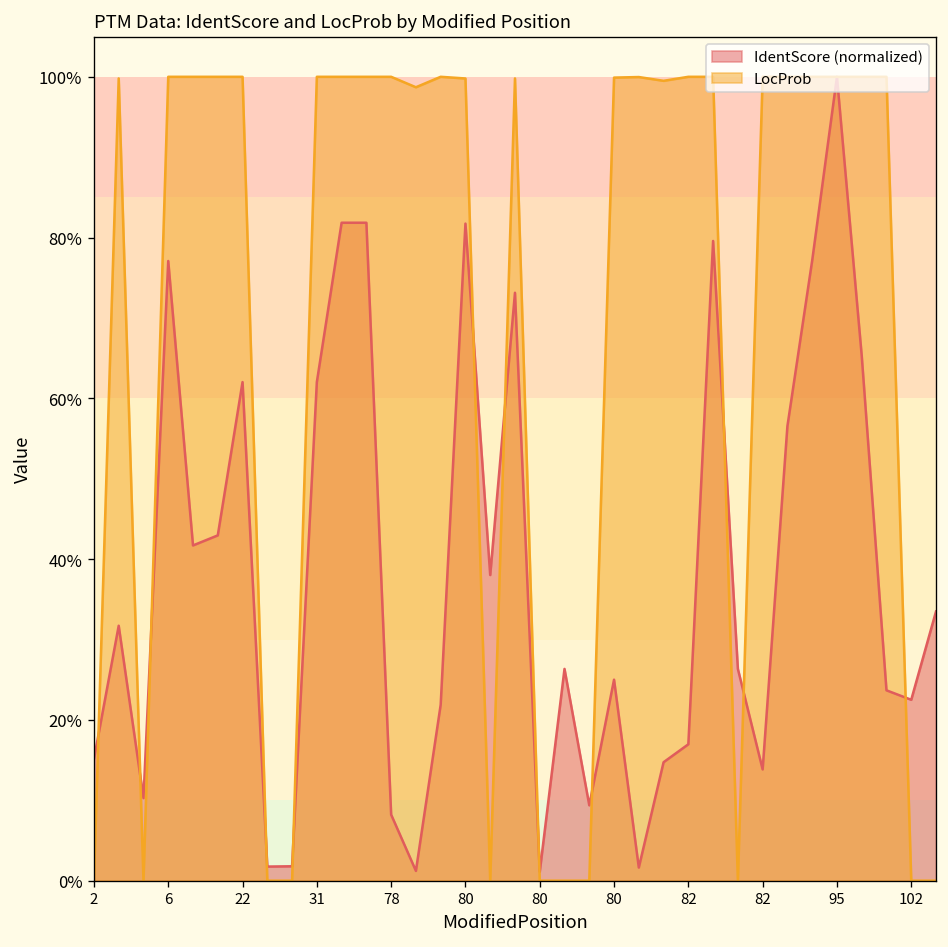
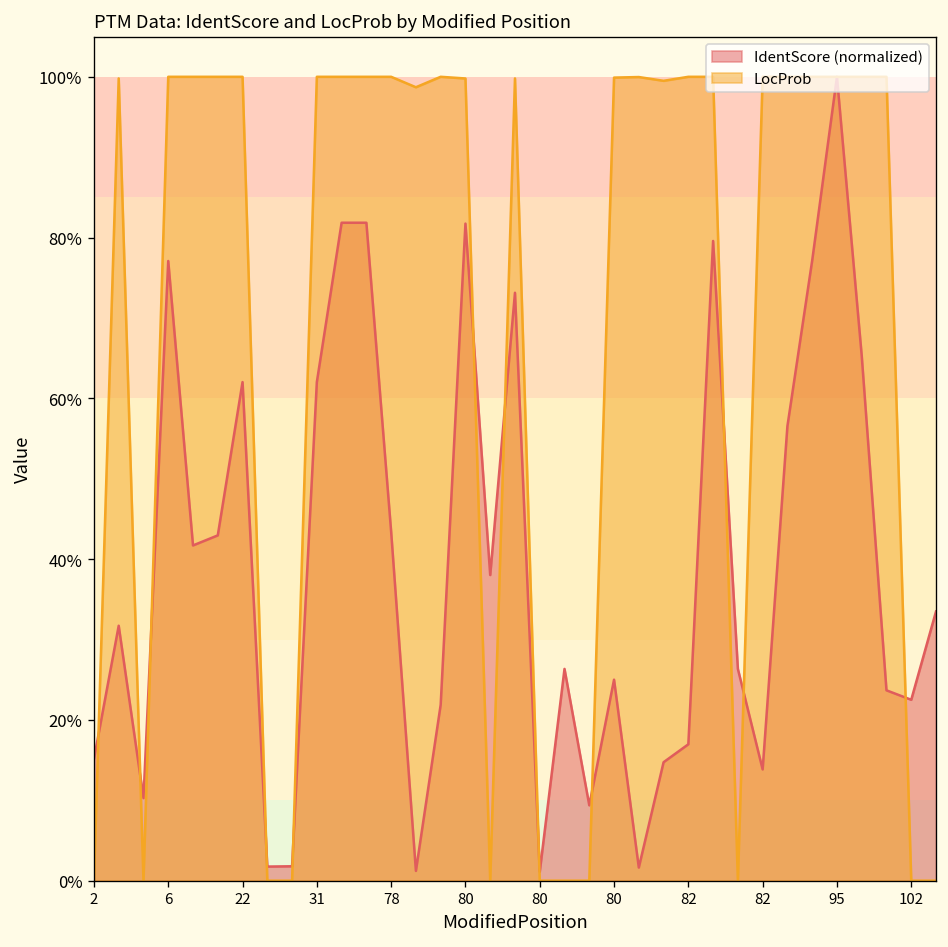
IdentScore (normalized), 78: 8% -> 43%
